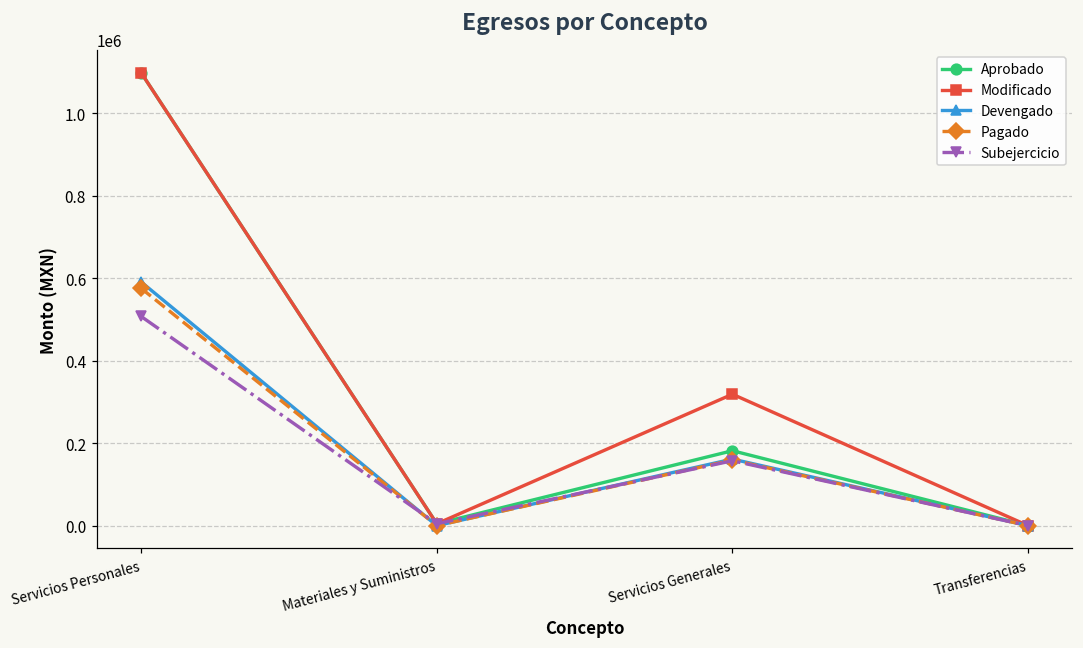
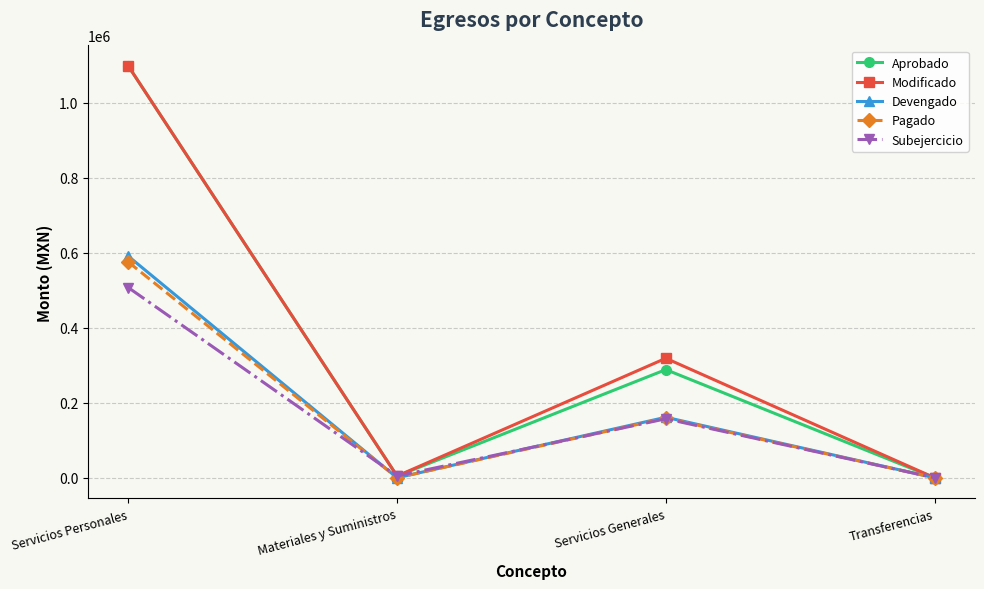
Aprobado, Servicios Generales: 180000 -> 290000
